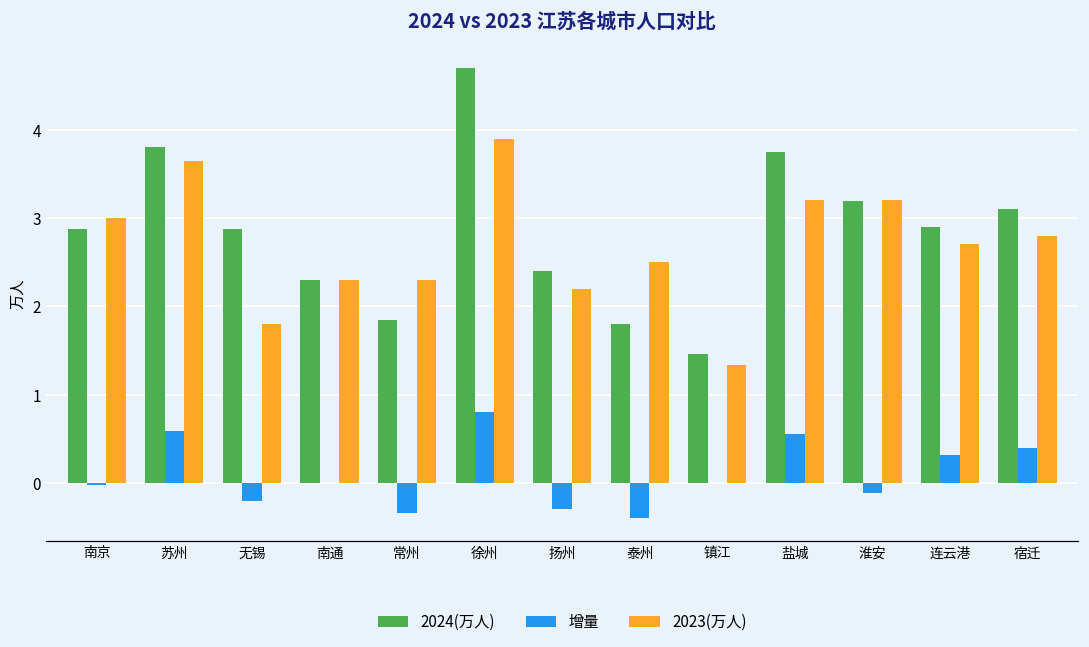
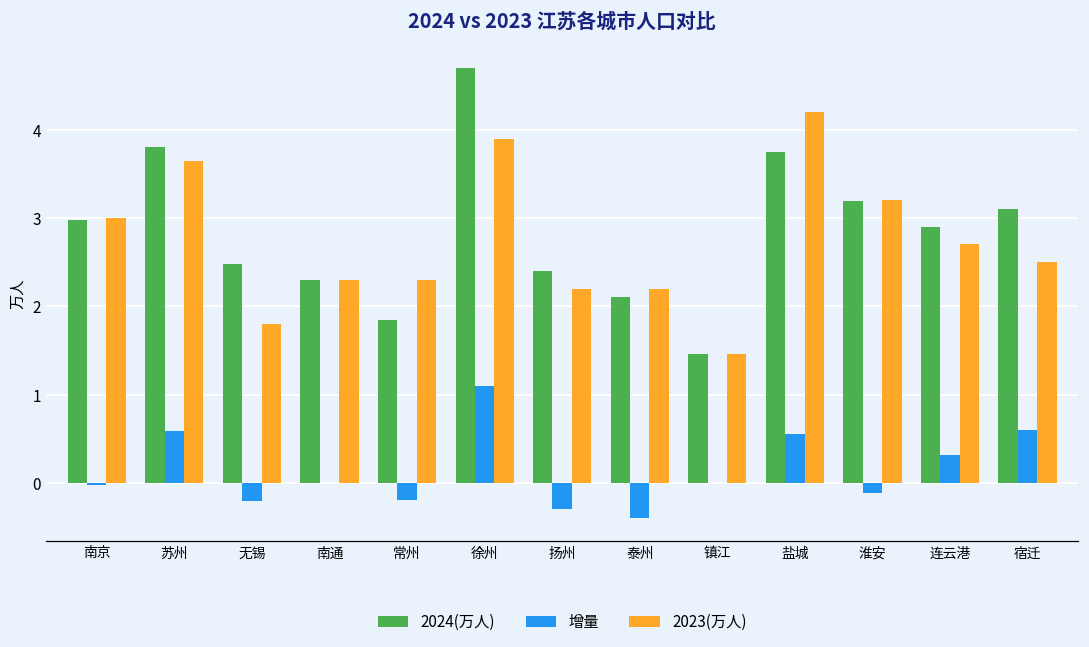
2024(万人), 南京: 2.9 -> 3.0
2024(万人), 无锡: 2.9 -> 2.5
增量, 常州: -0.3 -> -0.2
增量, 徐州: 0.8 -> 1.1
2024(万人), 泰州: 1.8 -> 2.1
2023(万人), 泰州: 2.5 -> 2.2
2023(万人), 镇江: 1.3 -> 1.5
2023(万人), 盐城: 3.2 -> 4.2
增量, 宿迁: 0.4 -> 0.6
2023(万人), 宿迁: 2.8 -> 2.5
